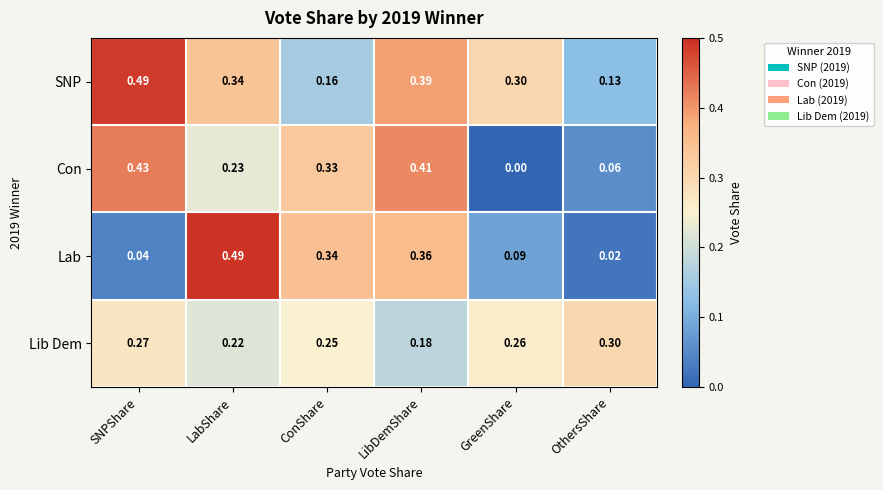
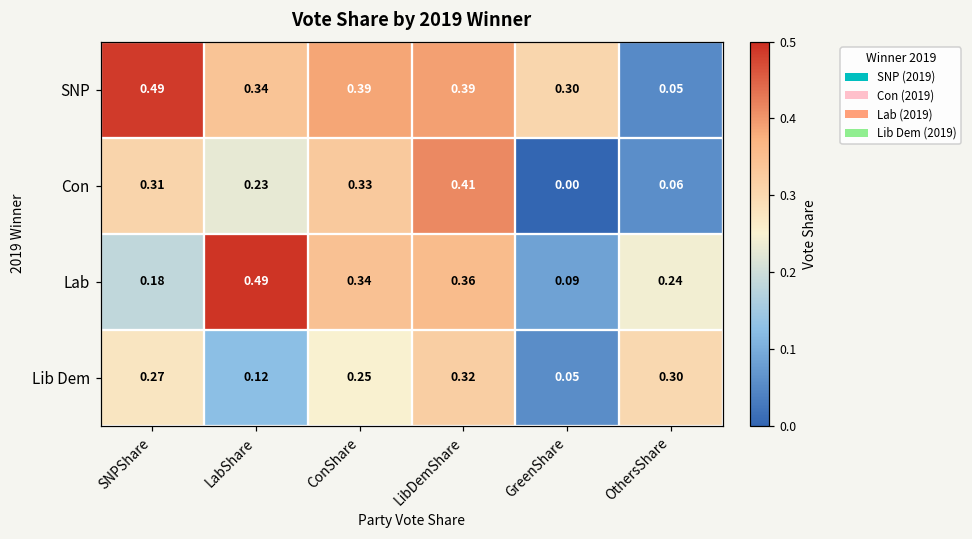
SNP, ConShare: 0.16 -> 0.39
SNP, OthersShare: 0.13 -> 0.05
Con, SNPShare: 0.43 -> 0.31
Lab, SNPShare: 0.04 -> 0.18
Lab, OthersShare: 0.02 -> 0.24
Lib Dem, LabShare: 0.22 -> 0.12
Lib Dem, LibDemShare: 0.18 -> 0.32
Lib Dem, GreenShare: 0.26 -> 0.05
